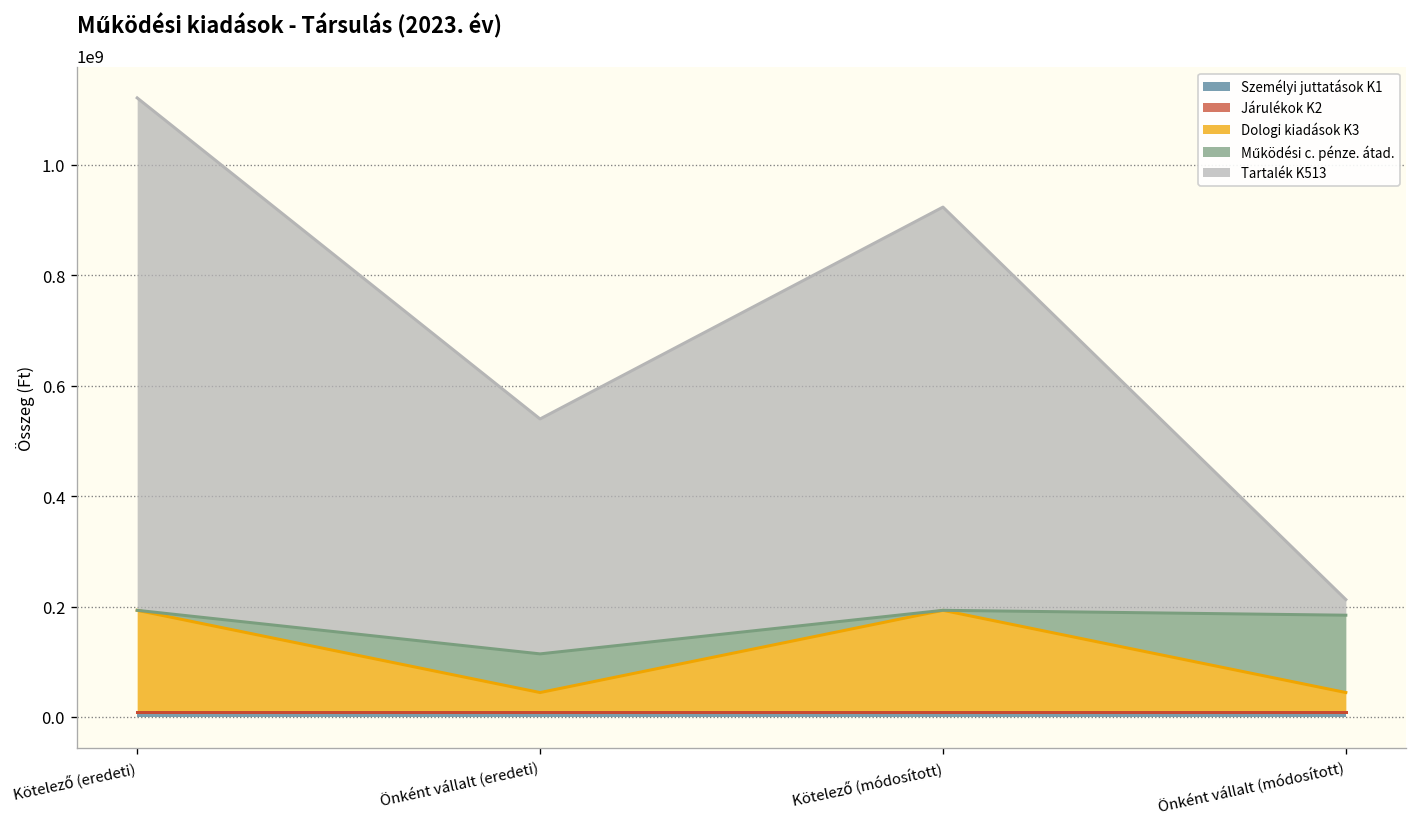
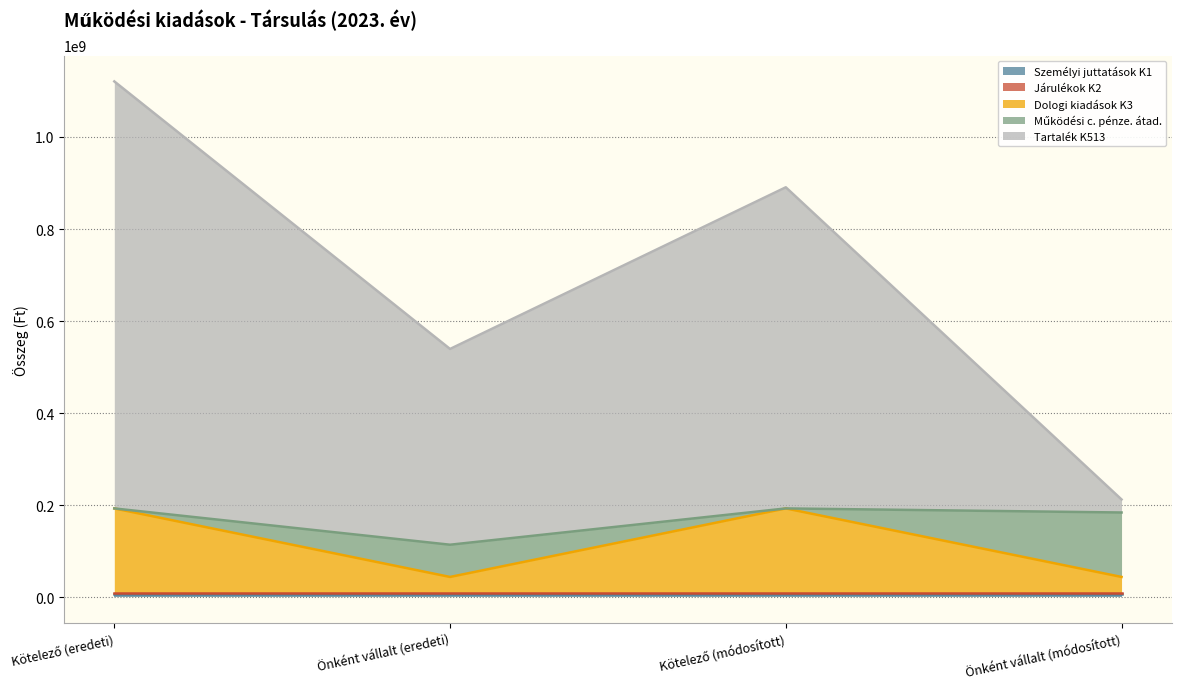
Tartalék K513, Kötelező (módosított): 730000000 -> 700000000
